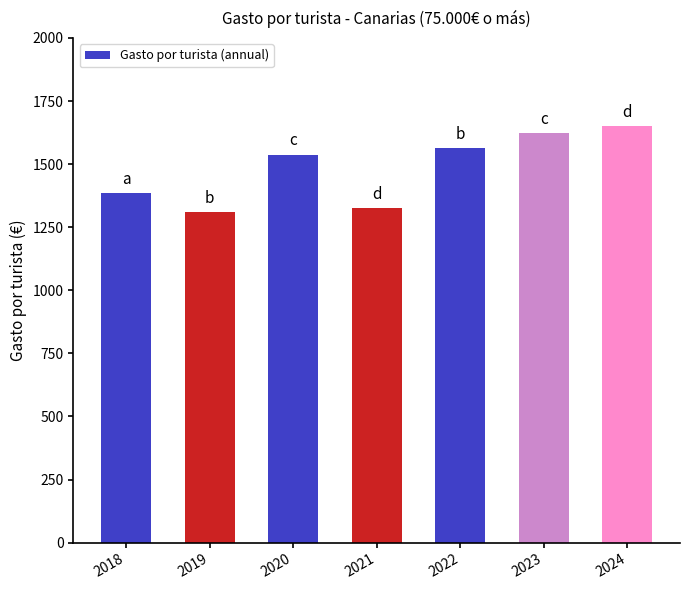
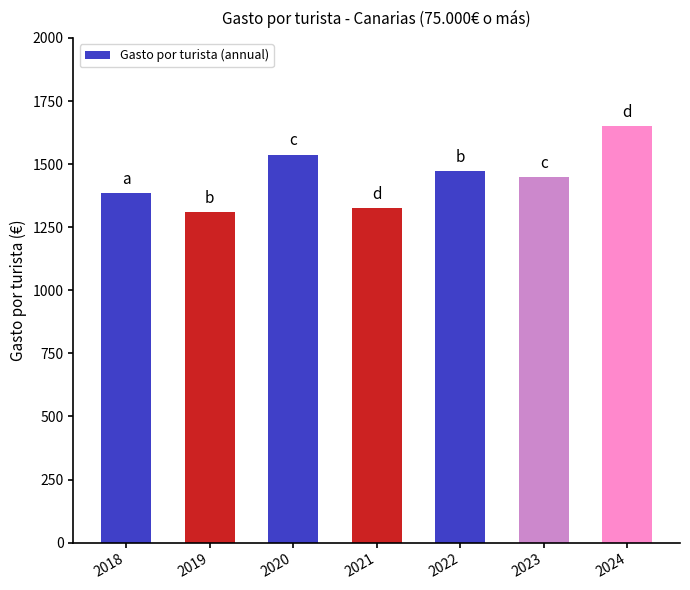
2022: 1570 -> 1470
2023: 1620 -> 1450
